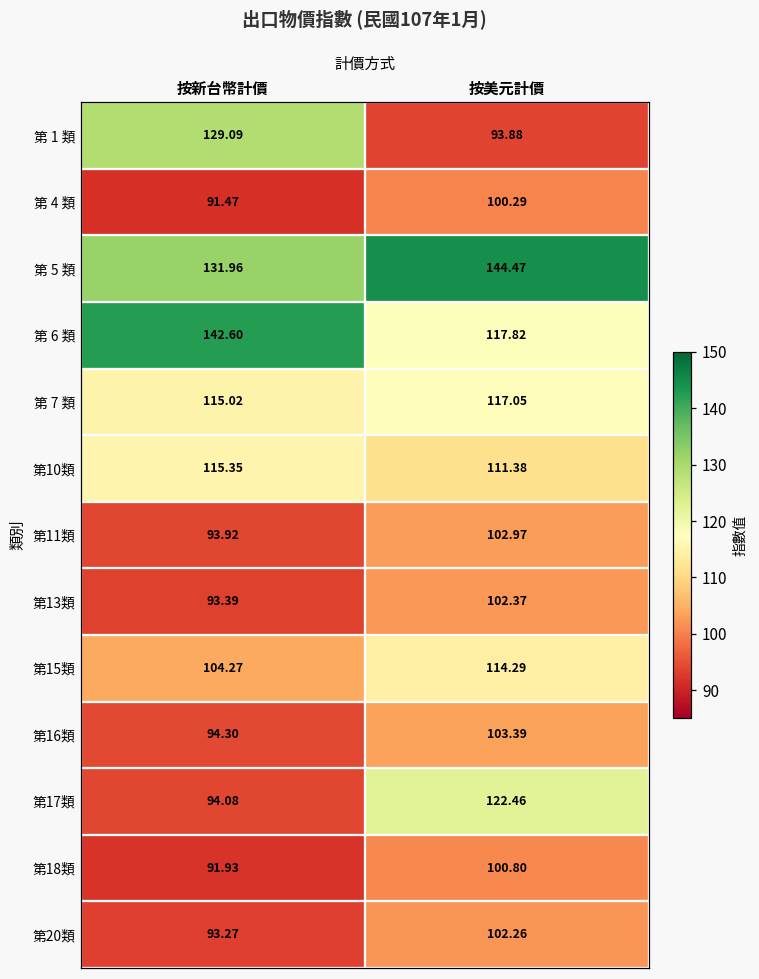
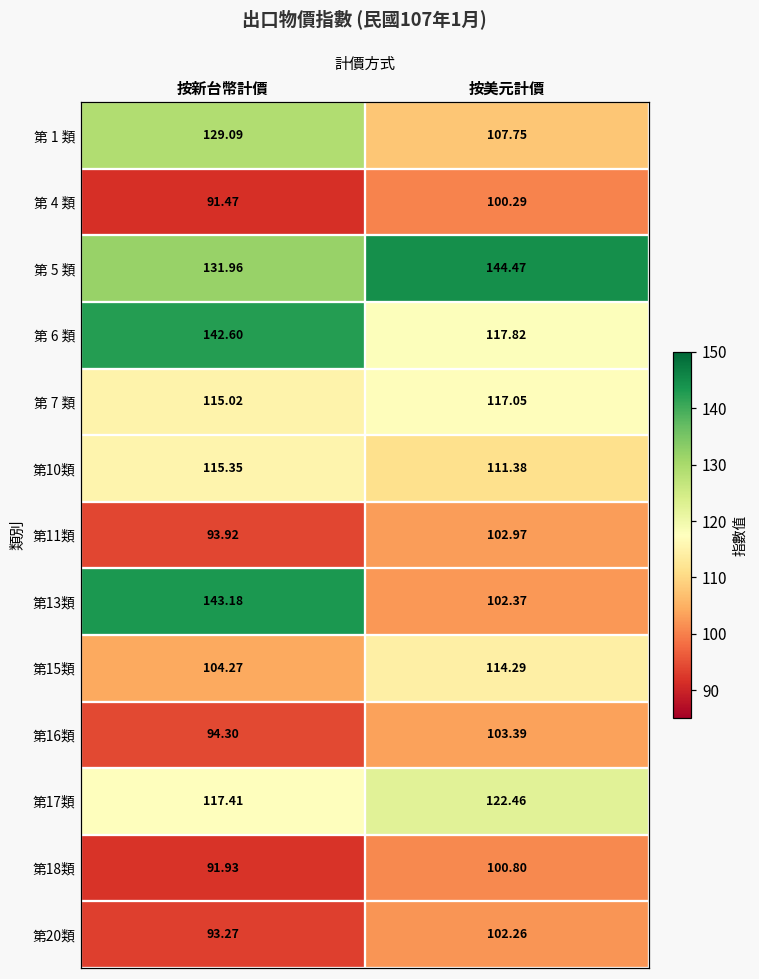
第 1 類, 按美元計價: 93.88 -> 107.75
第13類, 按新台幣計價: 93.39 -> 143.18
第17類, 按新台幣計價: 94.08 -> 117.41
